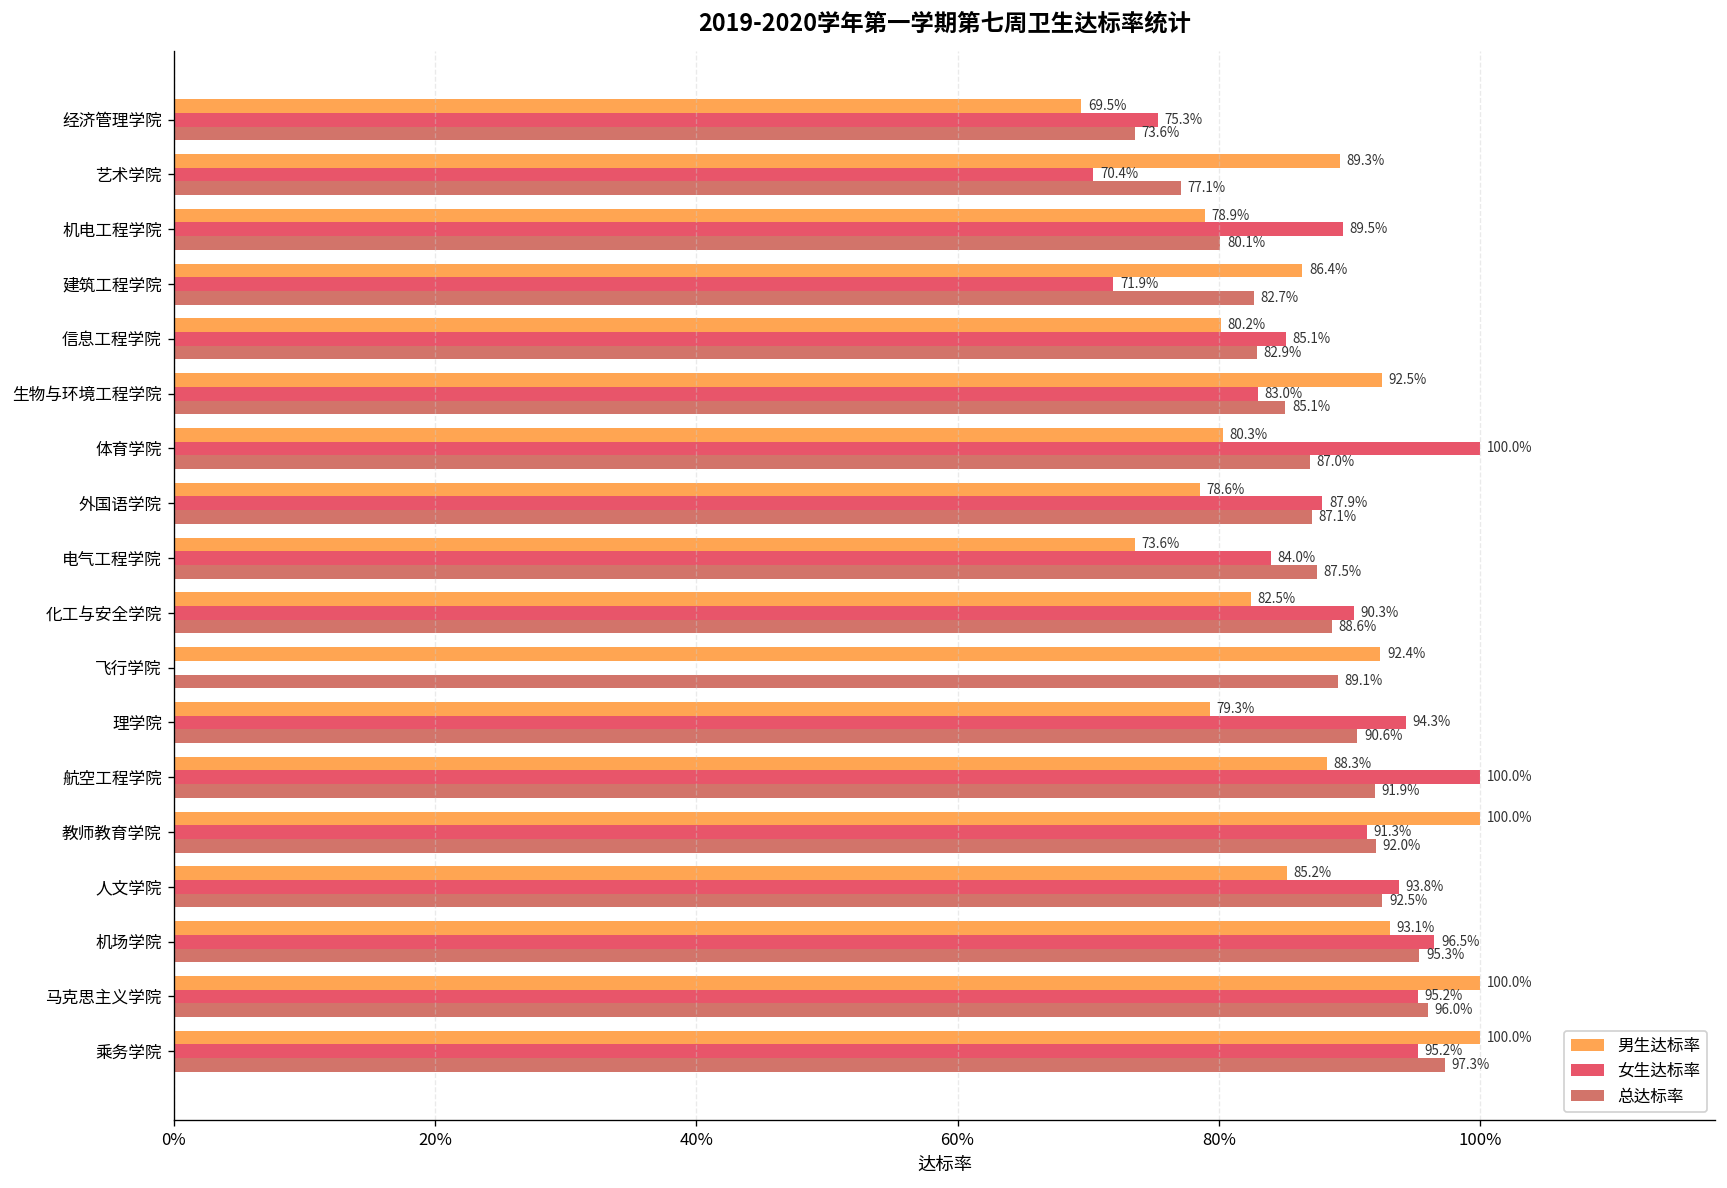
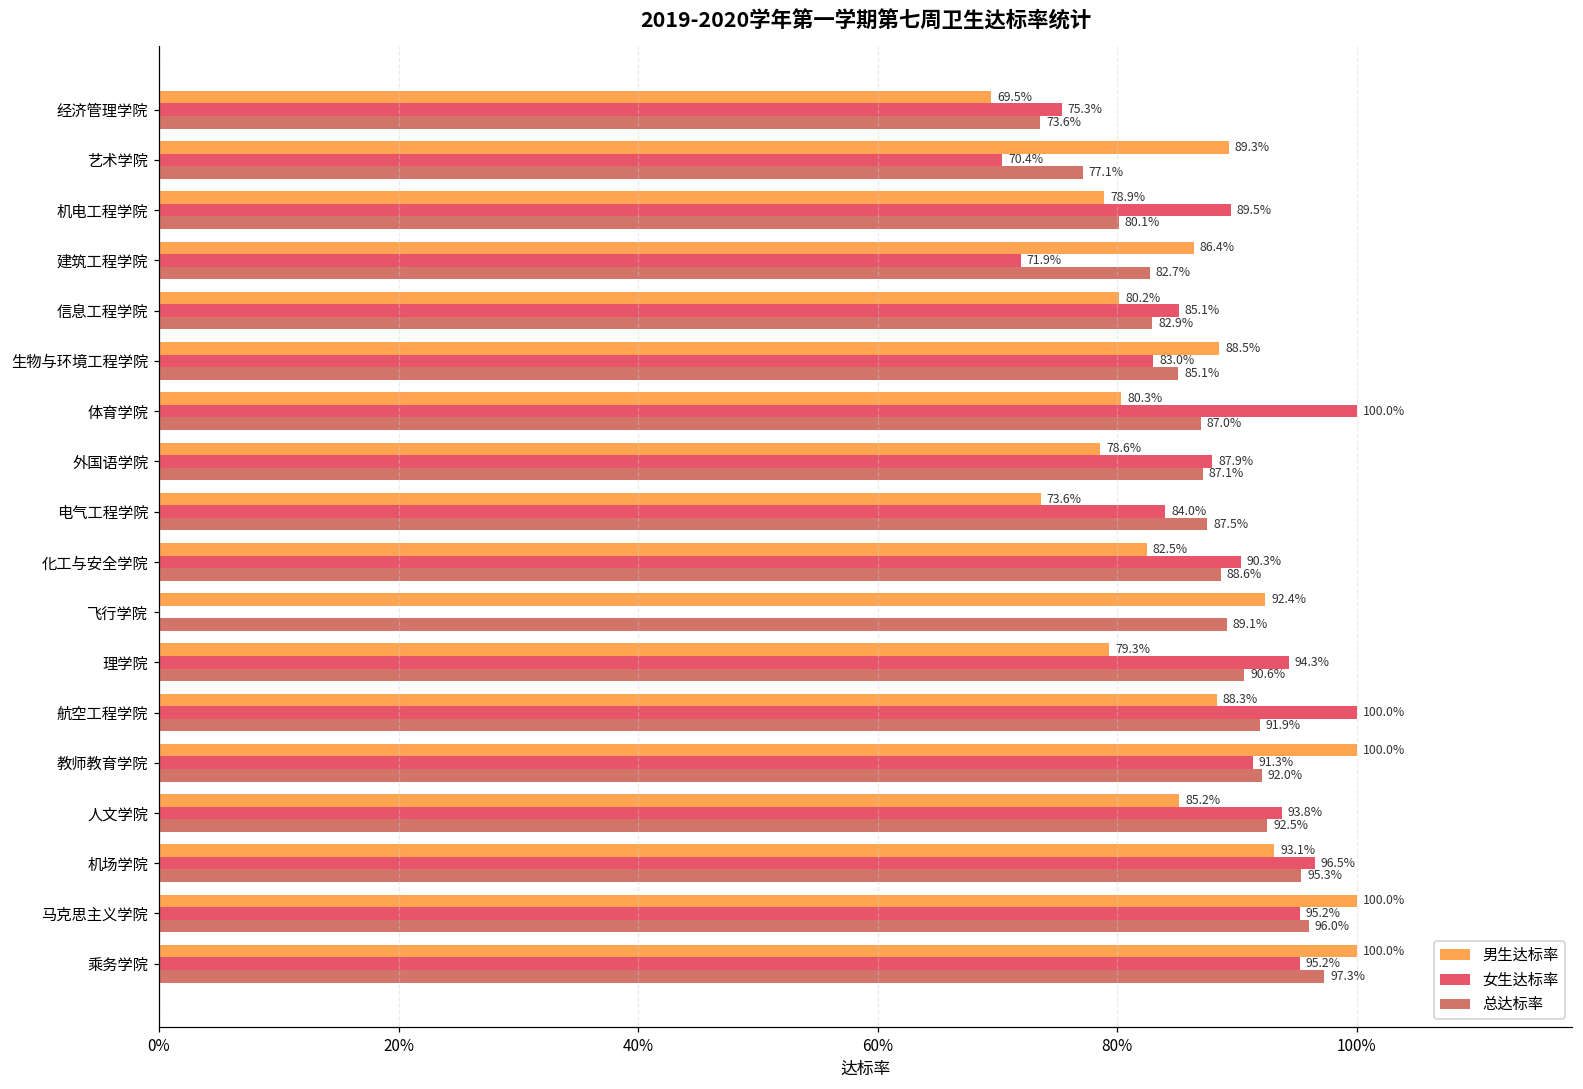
男生达标率, 生物与环境工程学院: 92.5% -> 88.5%
